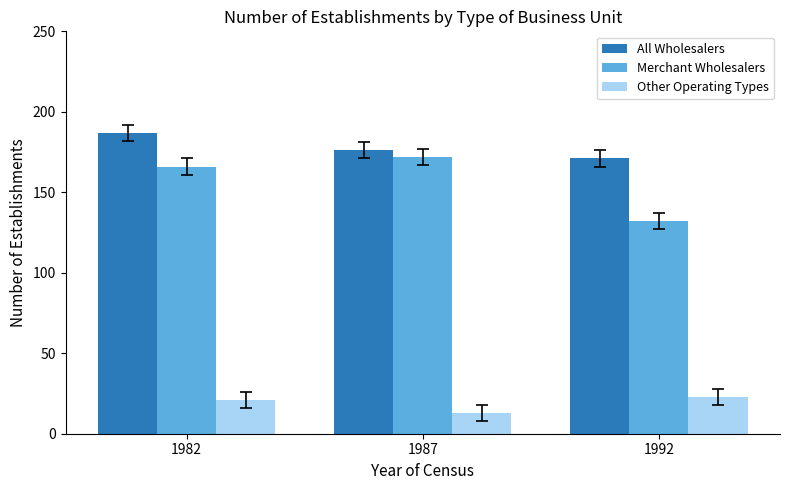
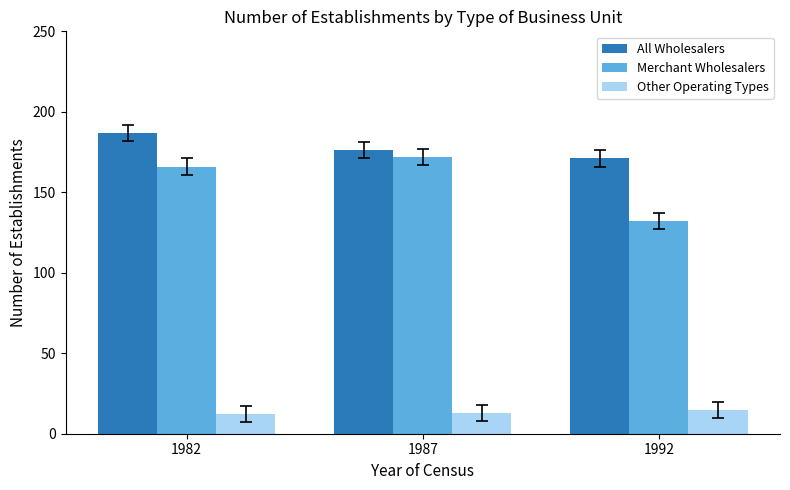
Other Operating Types, 1982: 21 -> 12
Other Operating Types, 1992: 23 -> 15
